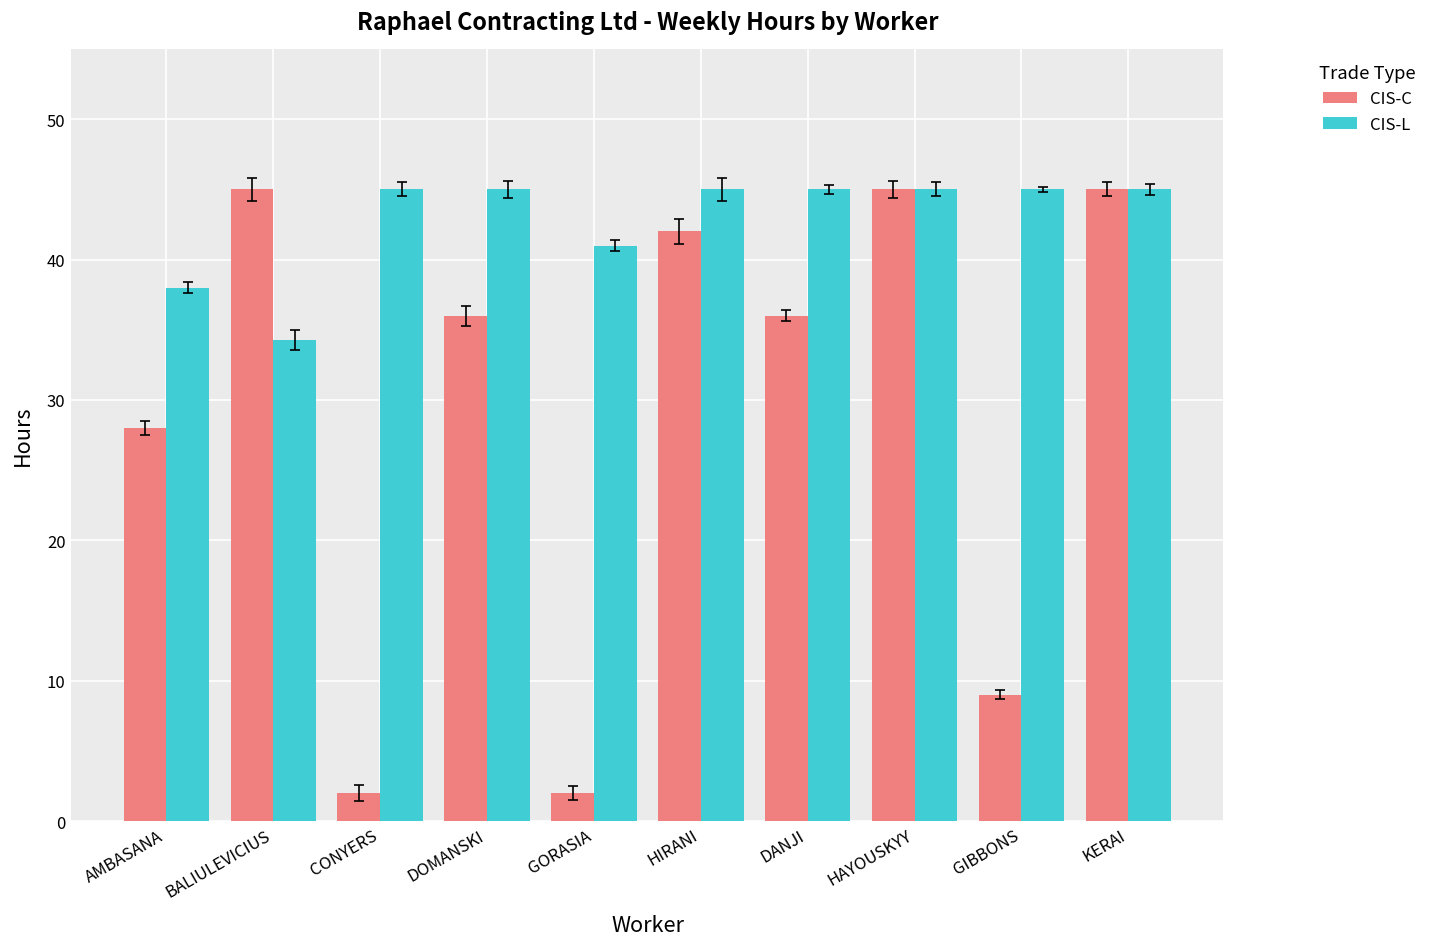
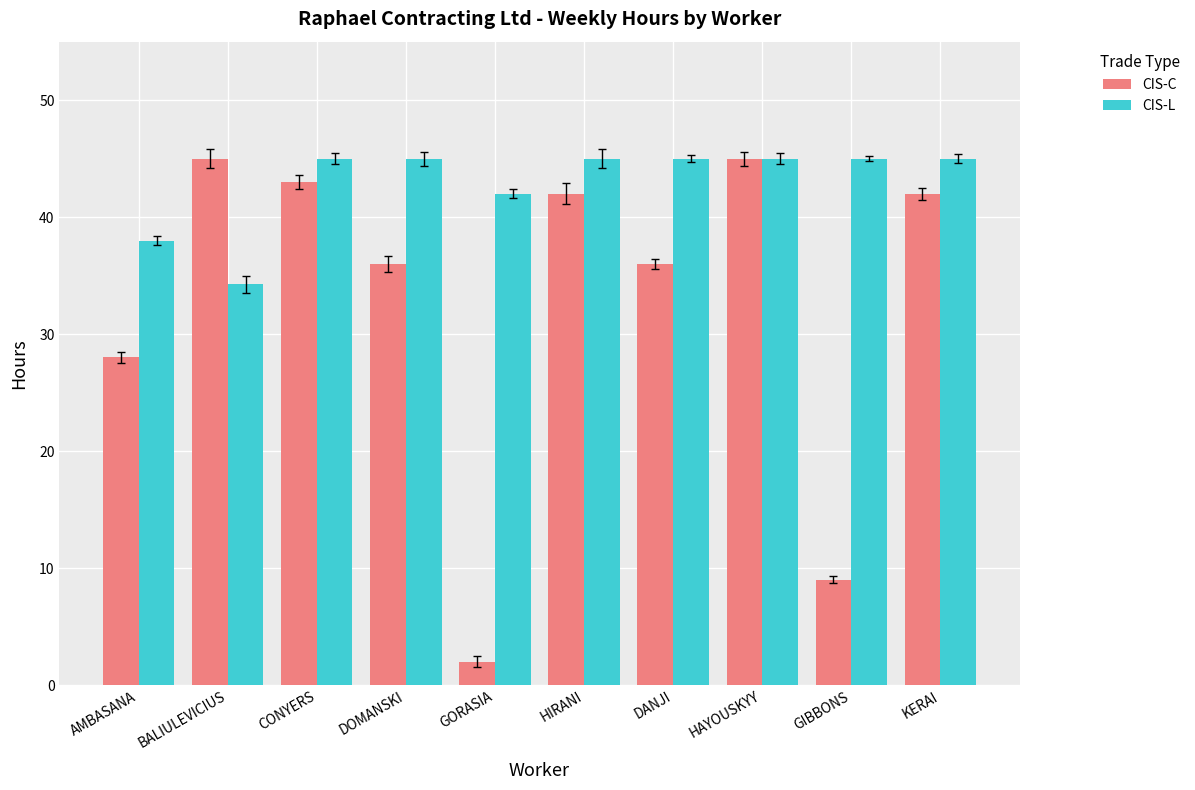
CIS-C, CONYERS: 2 -> 43
CIS-L, GORASIA: 41 -> 42
CIS-C, KERAI: 45 -> 42
